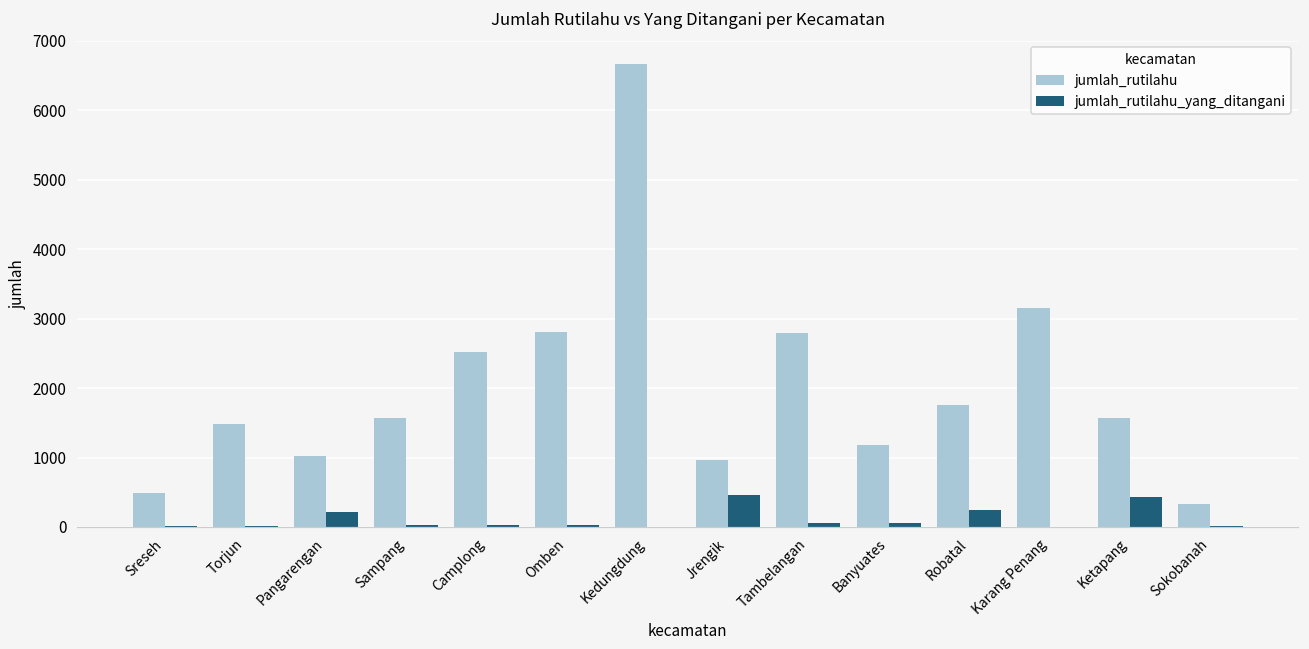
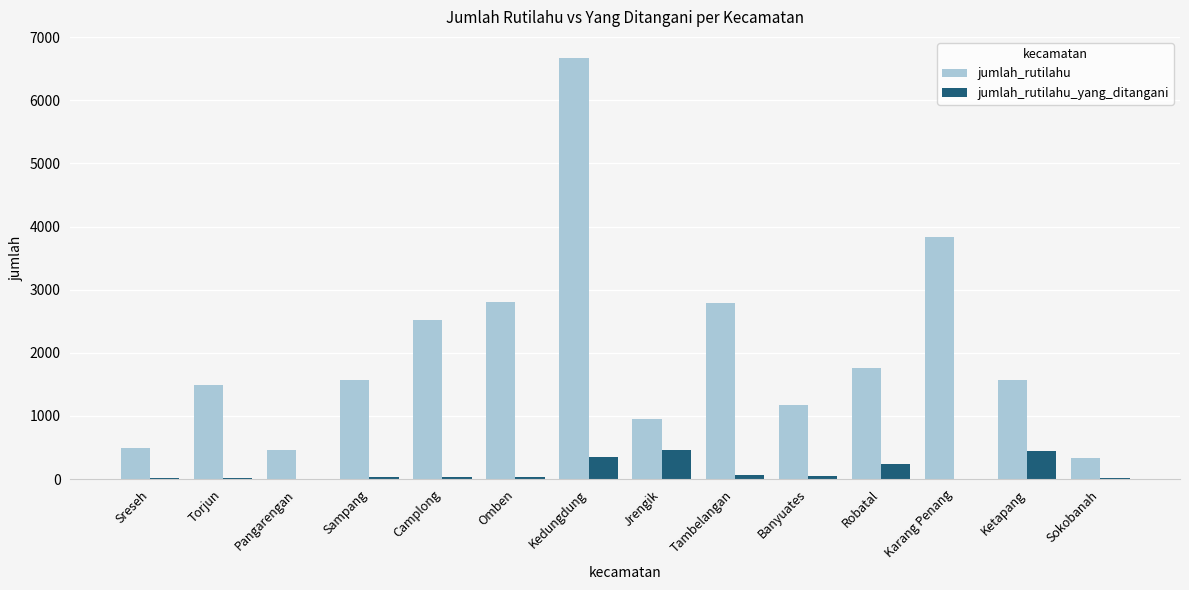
jumlah_rutilahu, Pangarengan: 1000 -> 500
jumlah_rutilahu_yang_ditangani, Pangarengan: 200 -> 0
jumlah_rutilahu_yang_ditangani, Kedungdung: 0 -> 300
jumlah_rutilahu, Karang Penang: 3200 -> 3800
